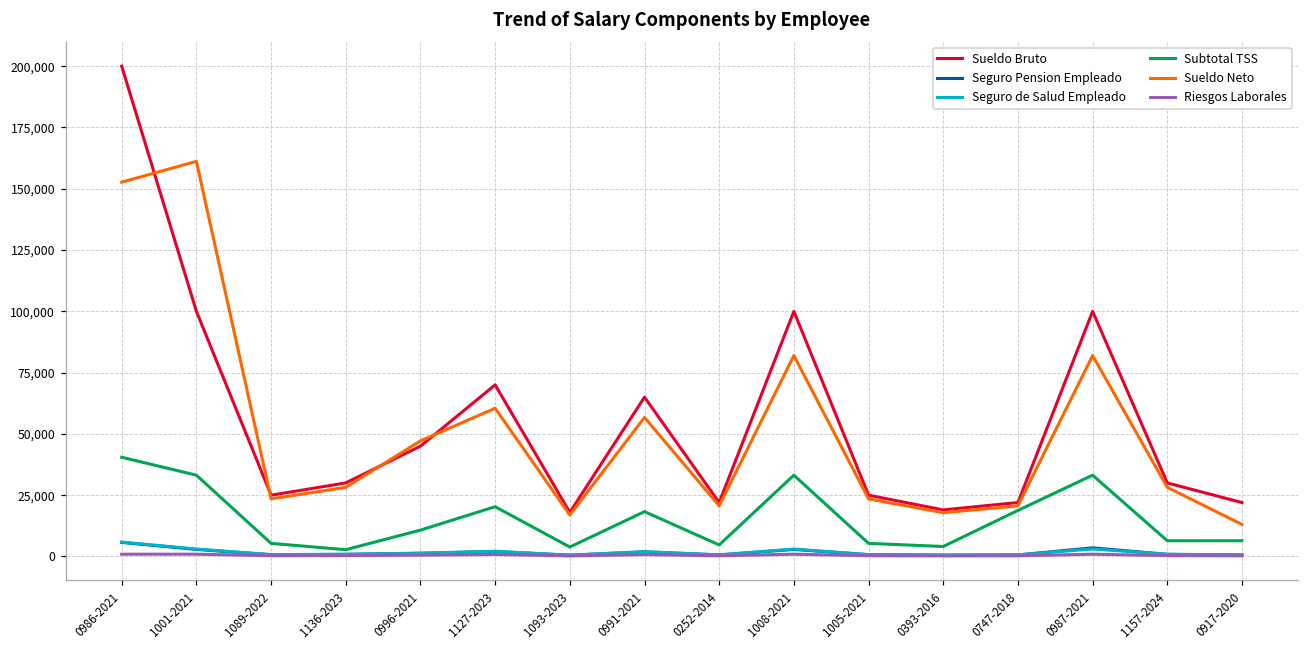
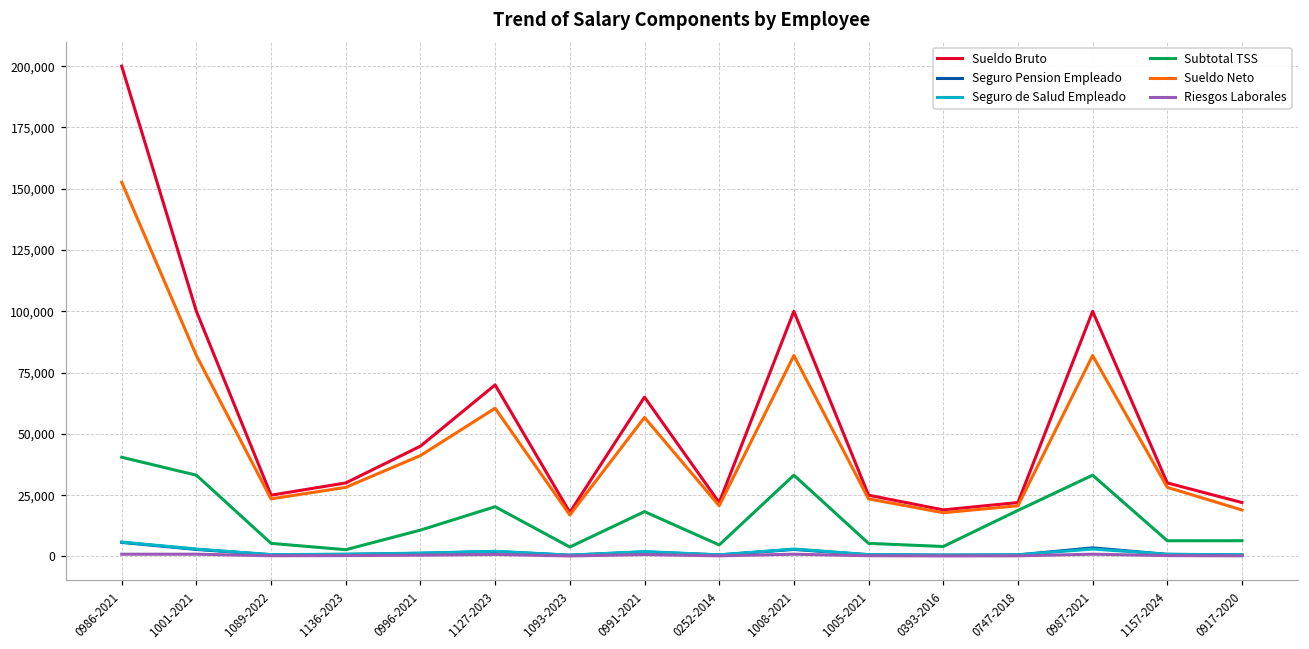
Sueldo Neto, 1001-2021: 161,000 -> 82,000
Sueldo Neto, 0996-2021: 47,000 -> 41,000
Sueldo Neto, 0917-2020: 13,000 -> 19,000
